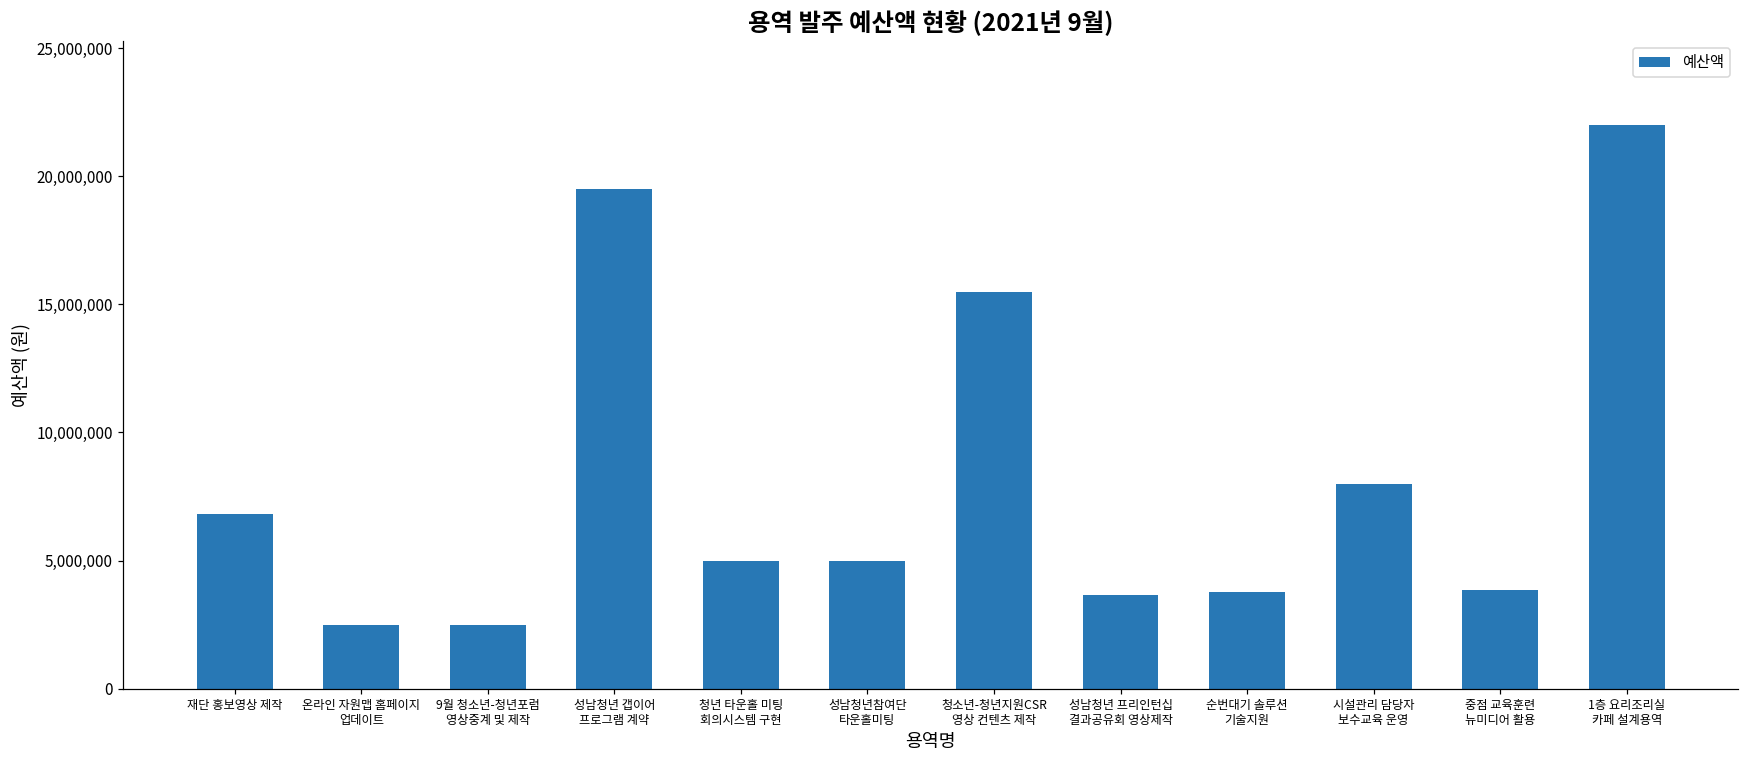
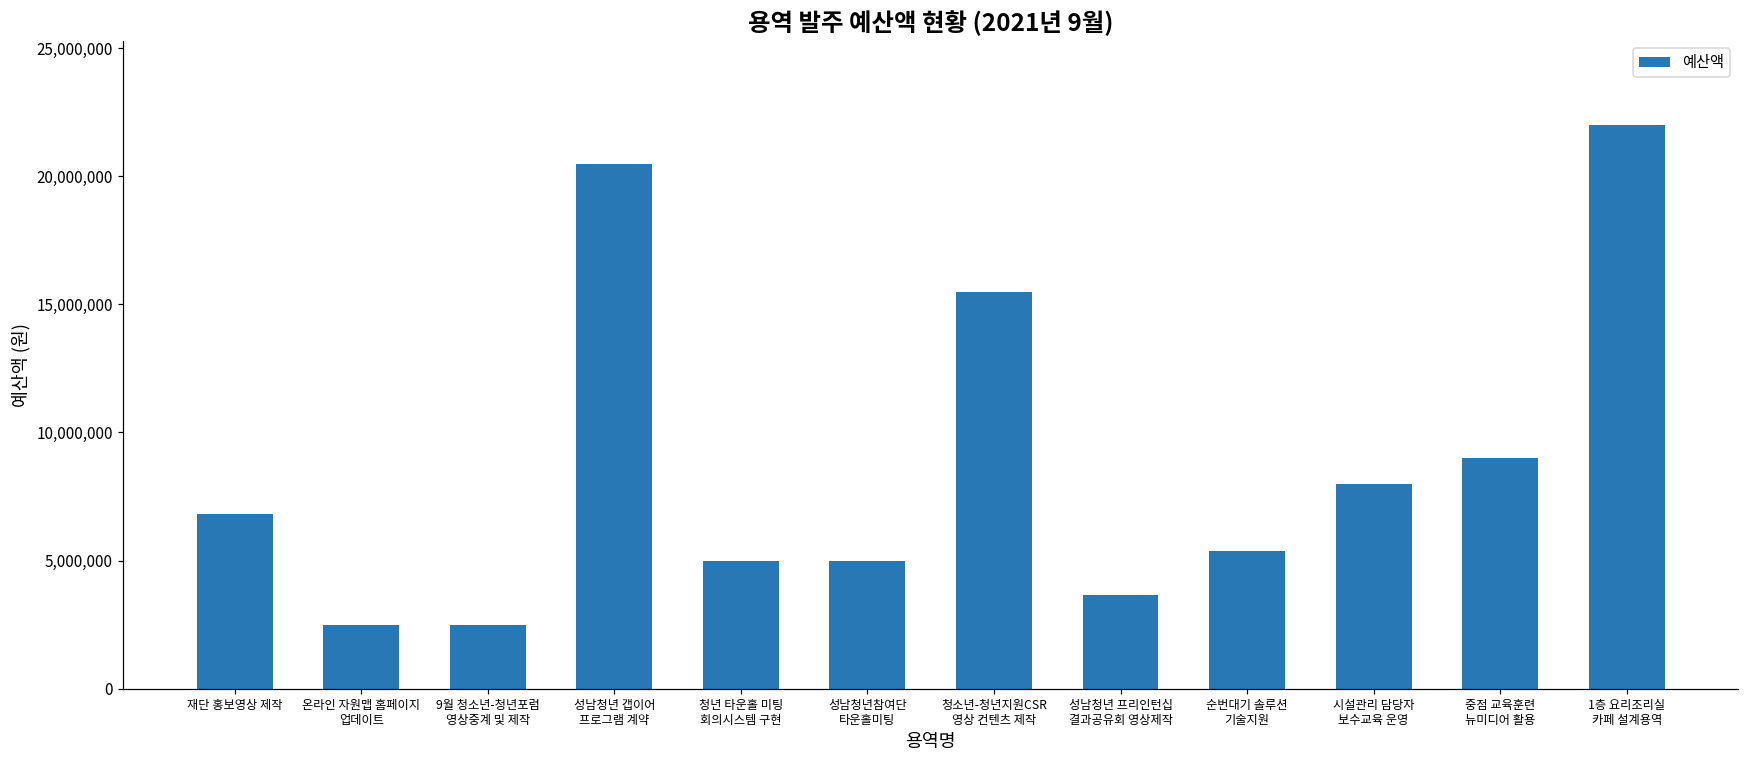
성남청년 갭이어 프로그램 계약: 19,500,000 -> 20,500,000
순번대기 솔루션 기술지원: 3,800,000 -> 5,400,000
중점 교육훈련 뉴미디어 활용: 3,900,000 -> 9,000,000
